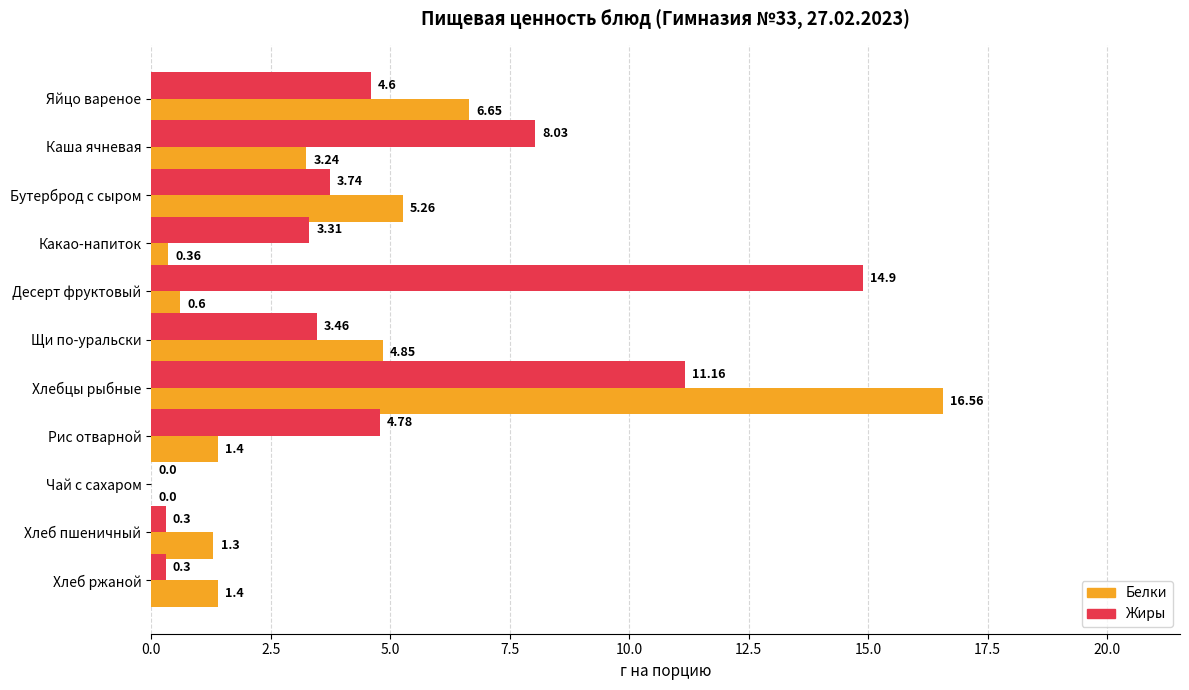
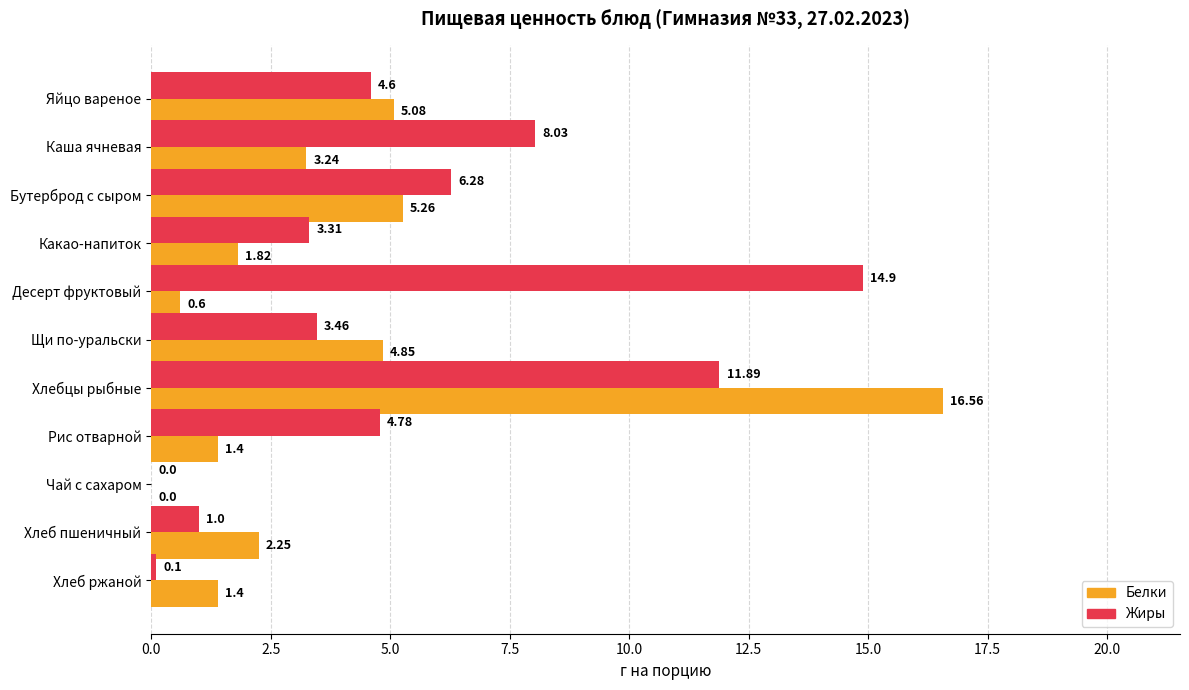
Белки, Яйцо вареное: 6.65 -> 5.08
Жиры, Бутерброд с сыром: 3.74 -> 6.28
Белки, Какао-напиток: 0.36 -> 1.82
Жиры, Хлебцы рыбные: 11.16 -> 11.89
Жиры, Хлеб пшеничный: 0.3 -> 1.0
Белки, Хлеб пшеничный: 1.3 -> 2.25
Жиры, Хлеб ржаной: 0.3 -> 0.1
